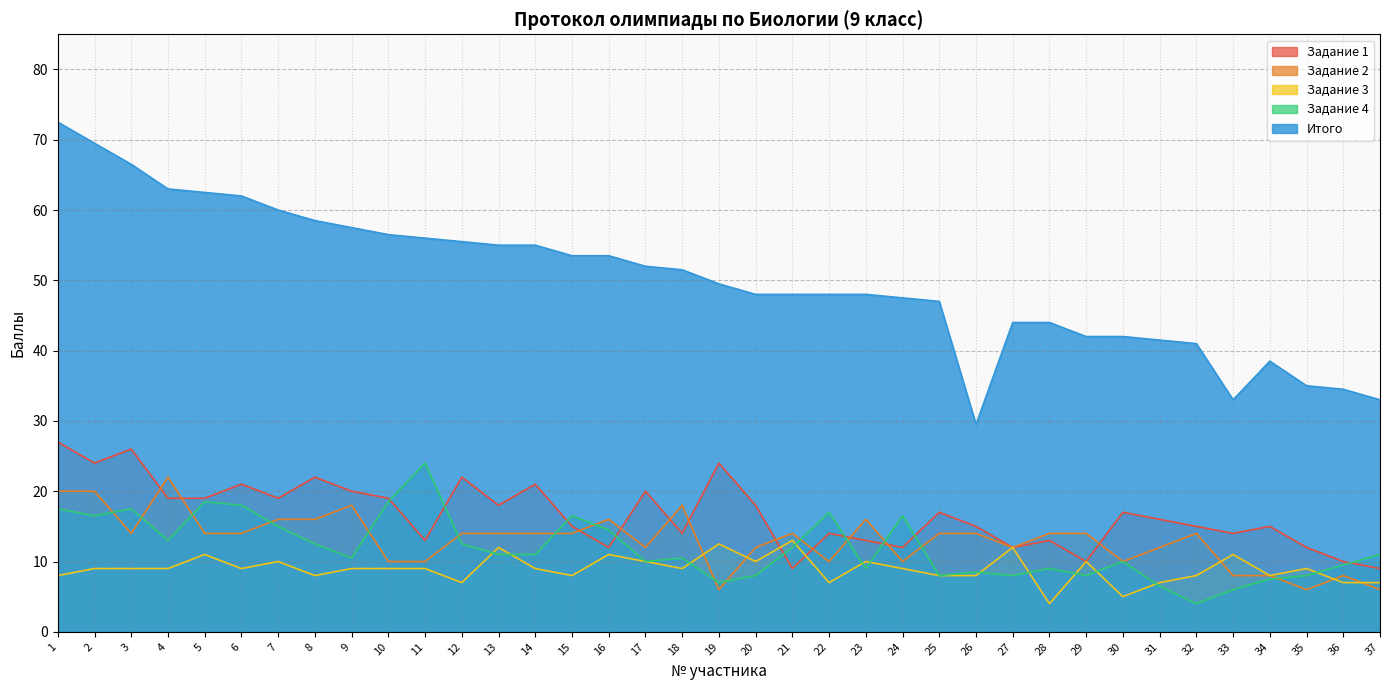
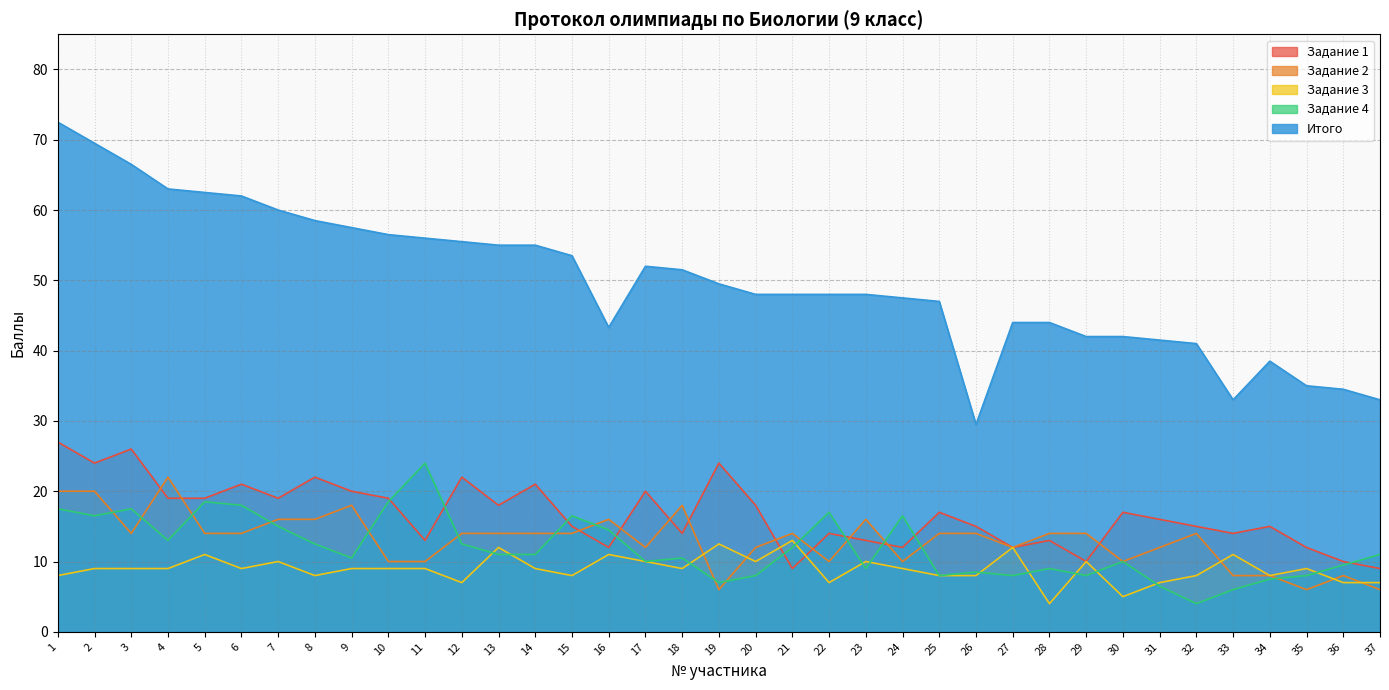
Итого, 16: 54 -> 43
